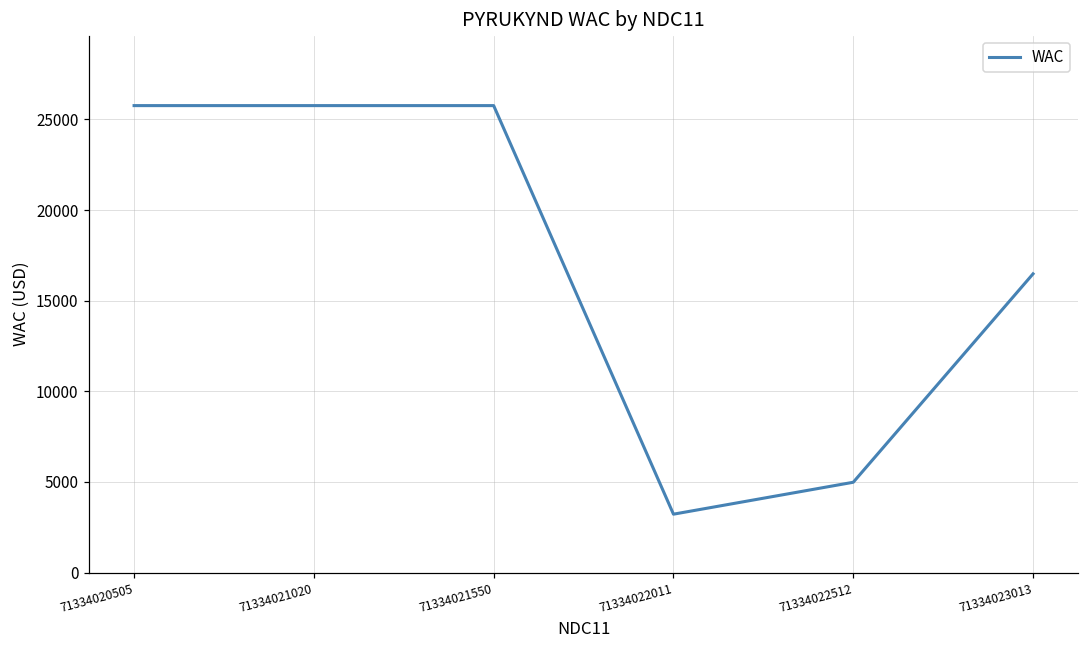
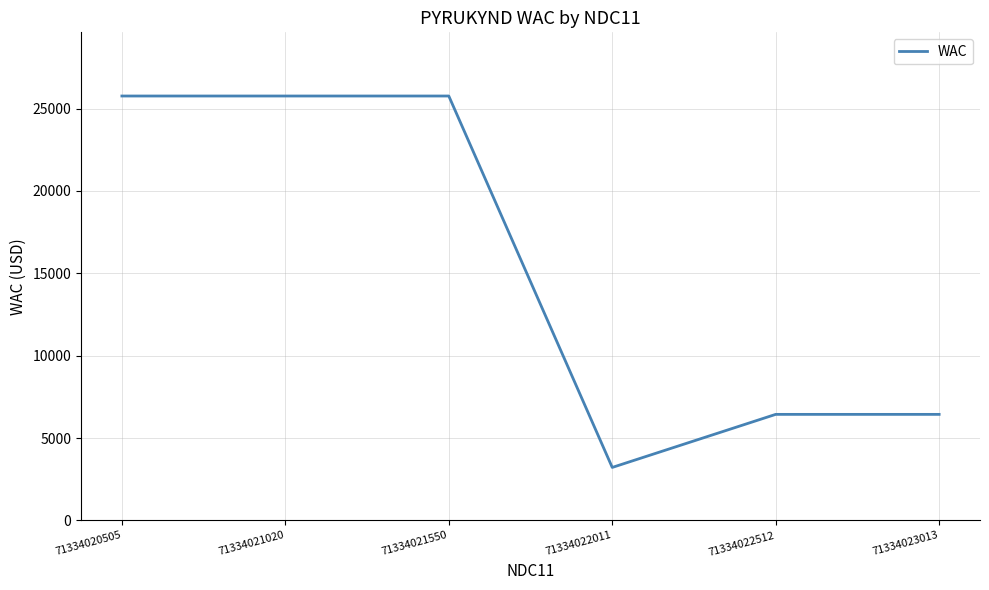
71334022512: 5000 -> 6400
71334023013: 16500 -> 6400
